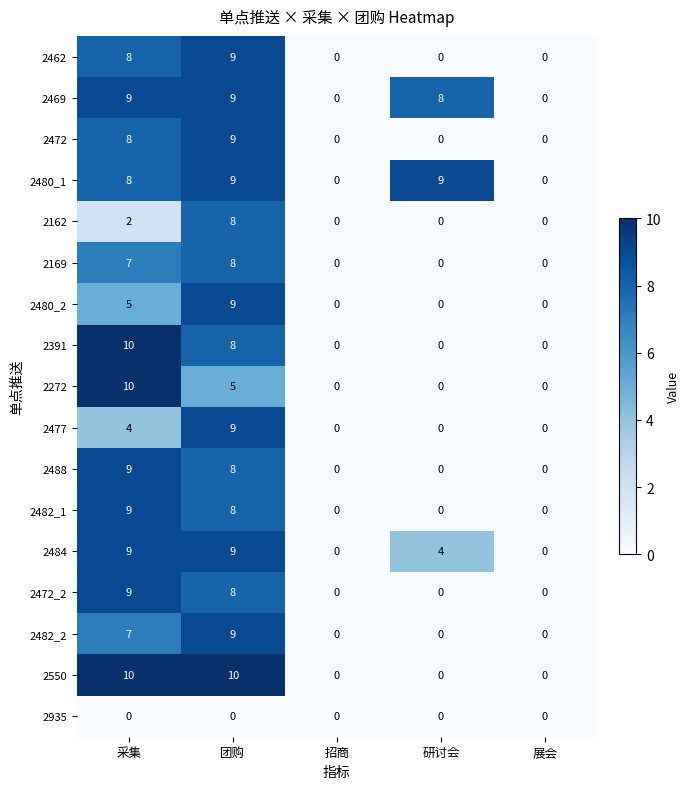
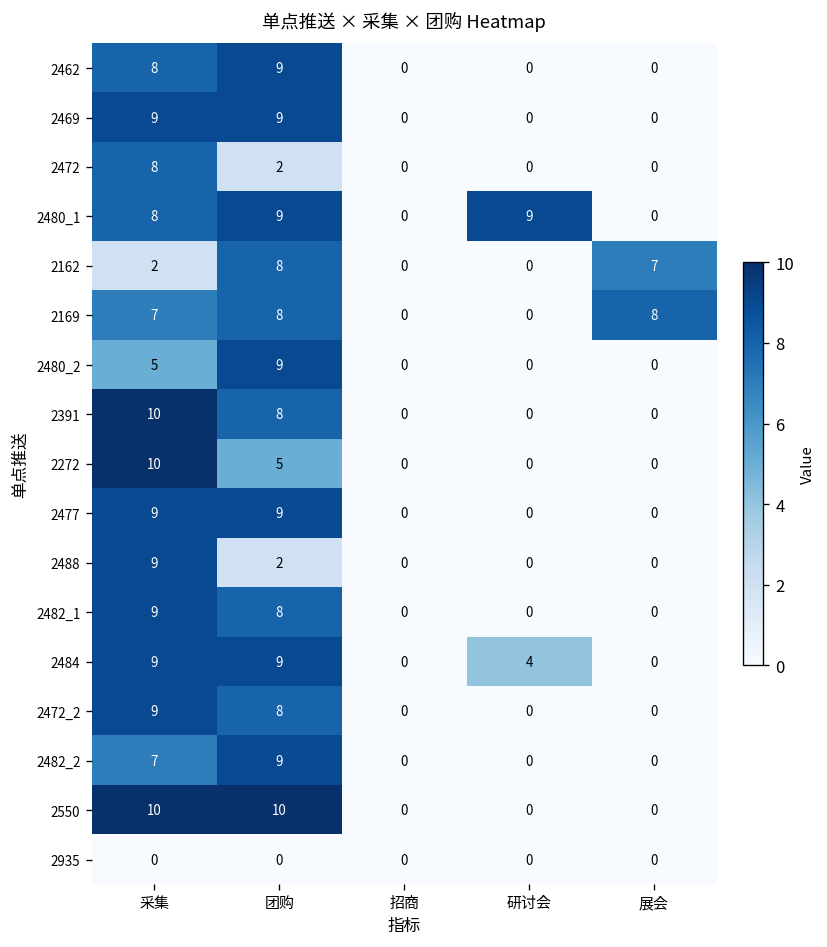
2469, 研讨会: 8 -> 0
2472, 团购: 9 -> 2
2162, 展会: 0 -> 7
2169, 展会: 0 -> 8
2477, 采集: 4 -> 9
2488, 团购: 8 -> 2
